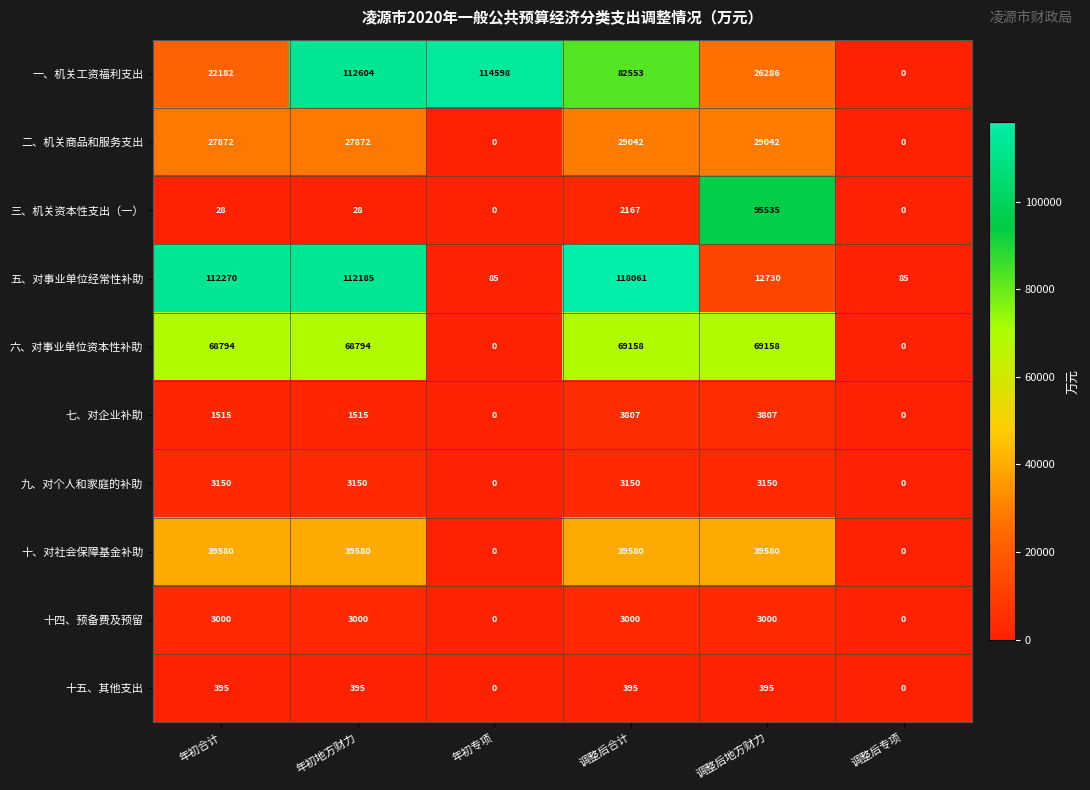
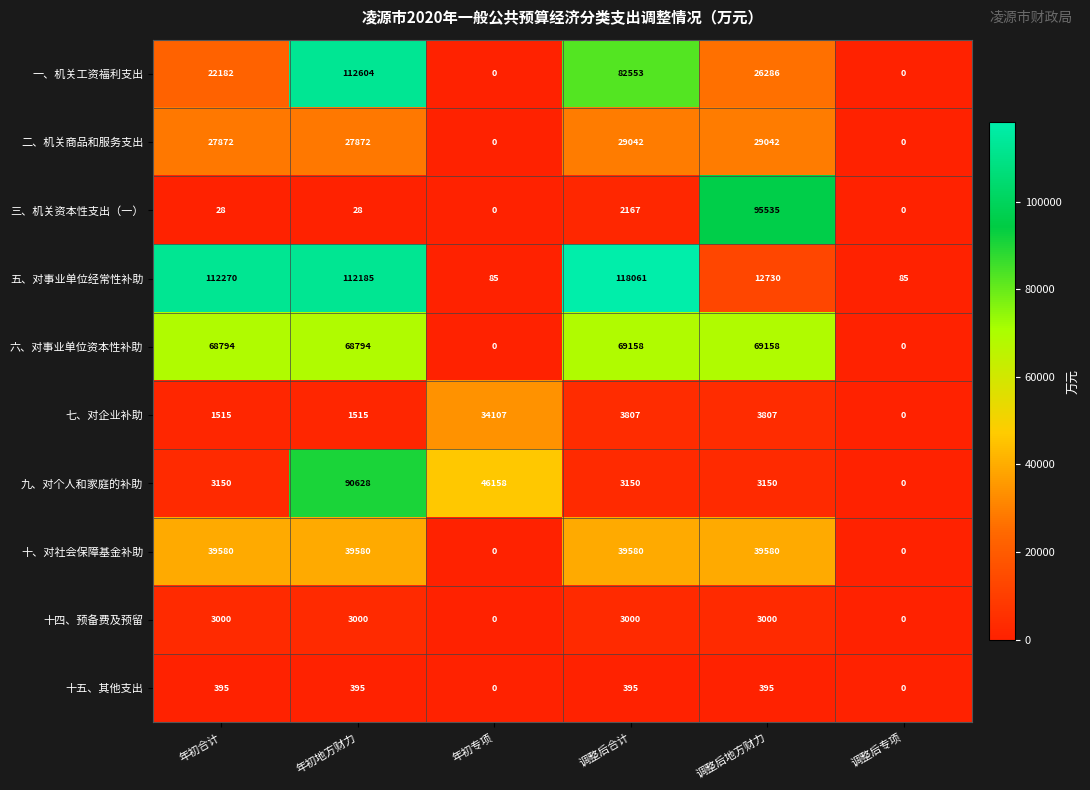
一、机关工资福利支出, 年初专项: 114598 -> 0
七、对企业补助, 年初专项: 0 -> 34107
九、对个人和家庭的补助, 年初地方财力: 3150 -> 90628
九、对个人和家庭的补助, 年初专项: 0 -> 46158
